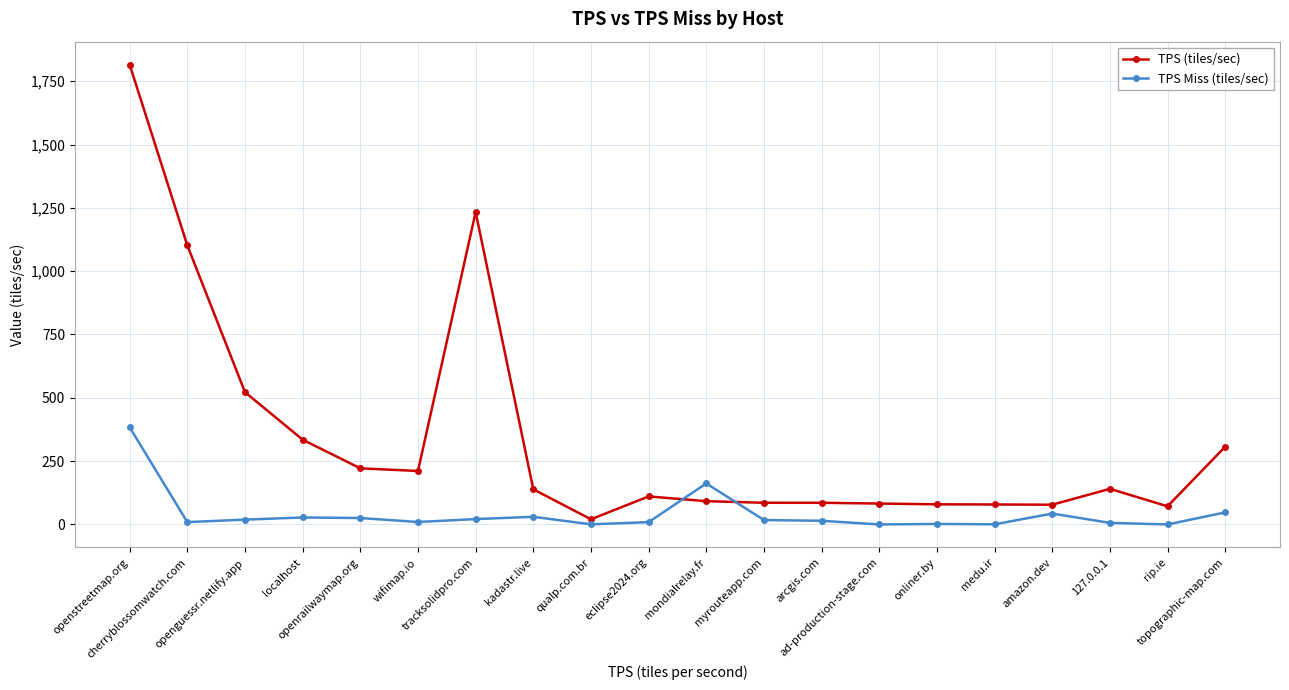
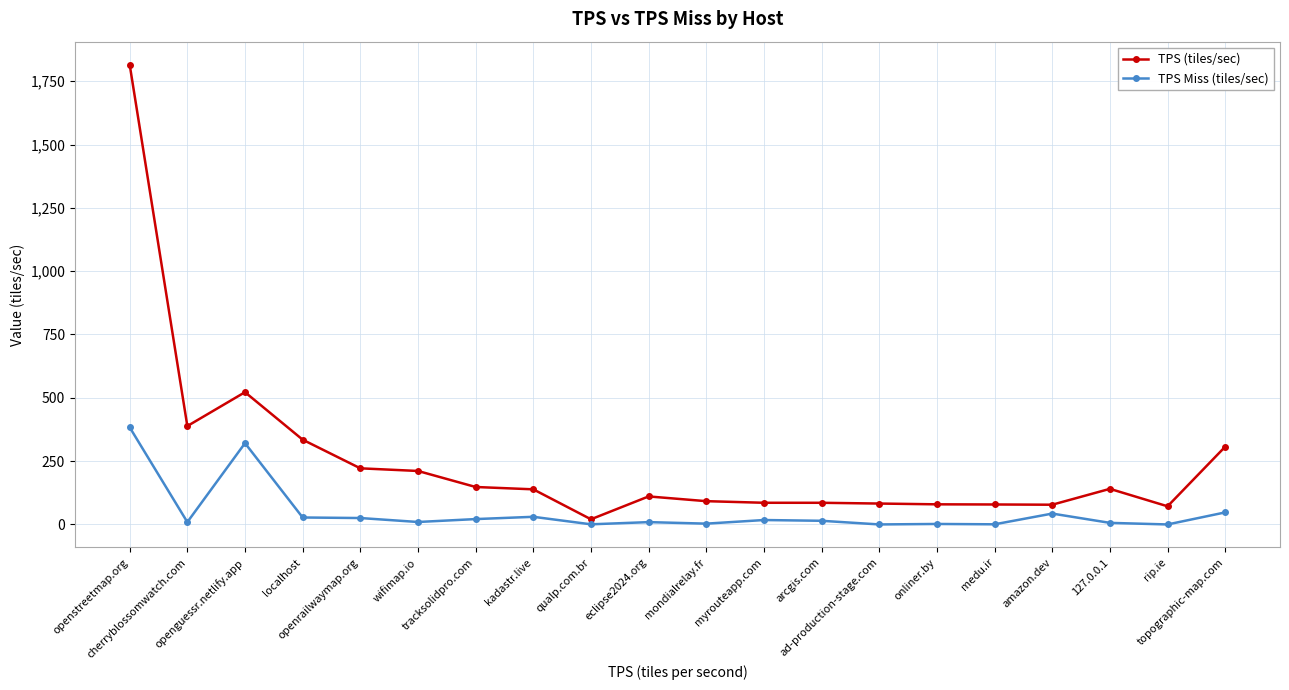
TPS (tiles/sec), cherryblossomwatch.com: 1,100 -> 390
TPS Miss (tiles/sec), openguessr.netlify.app: 20 -> 320
TPS (tiles/sec), tracksolidpro.com: 1,230 -> 150
TPS Miss (tiles/sec), mondialrelay.fr: 160 -> 0
